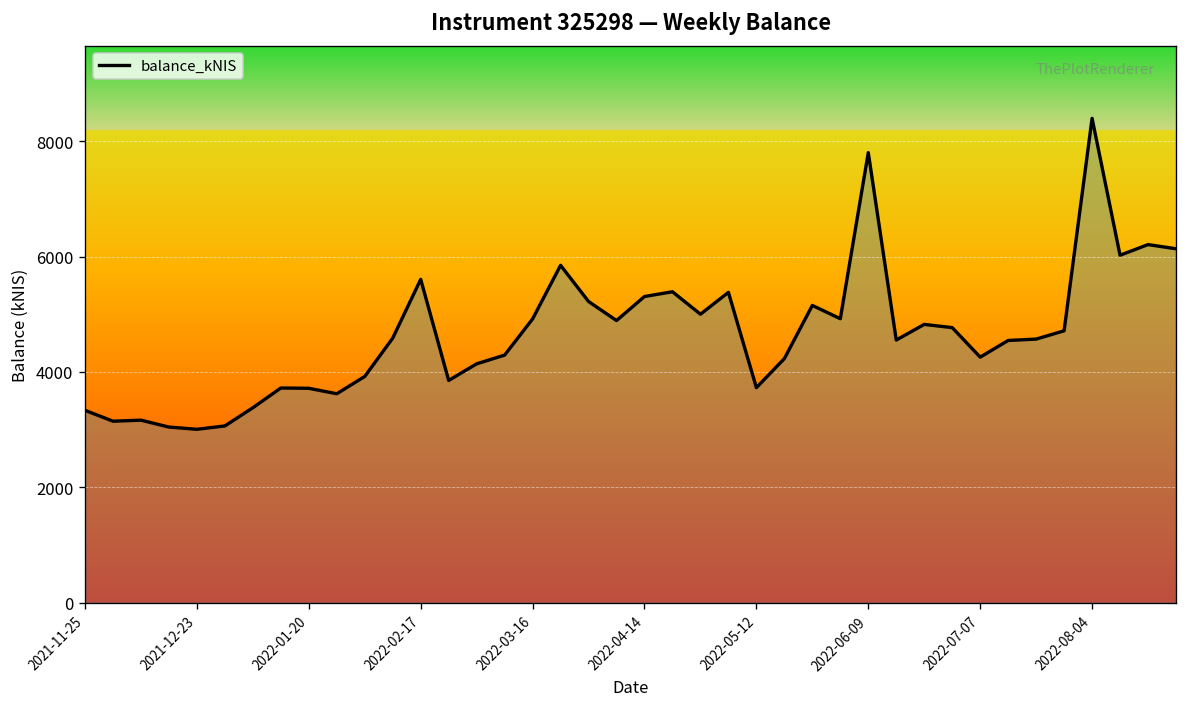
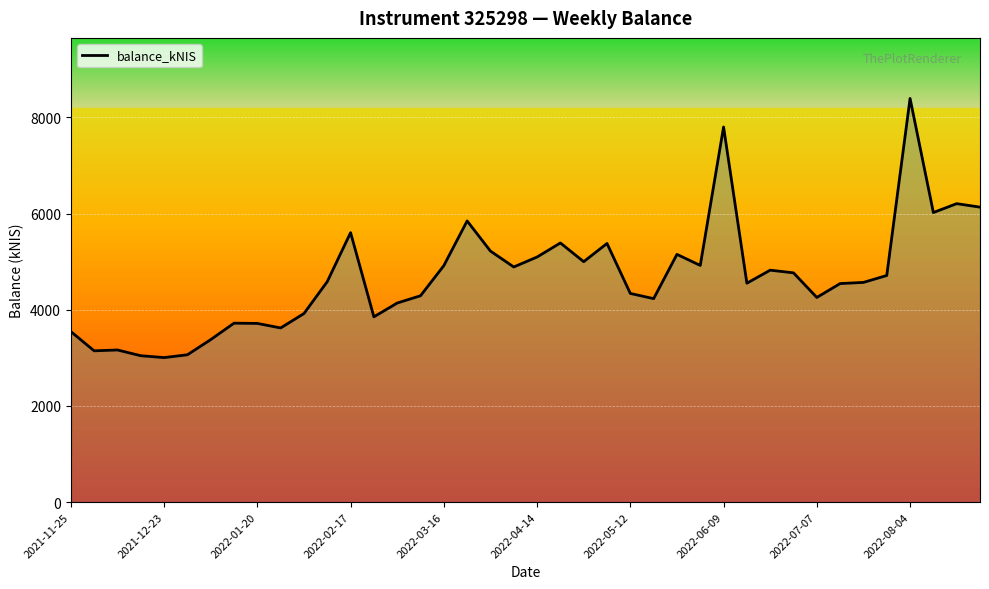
2021-11-25: 3300 -> 3500
2022-04-14: 5300 -> 5100
2022-05-12: 3700 -> 4300
